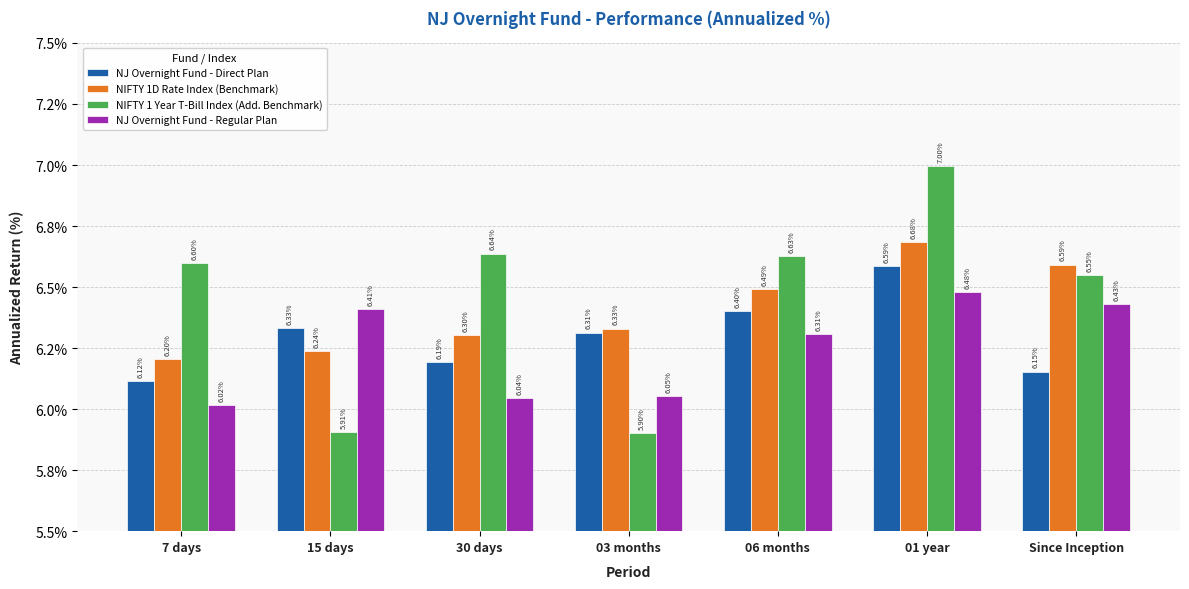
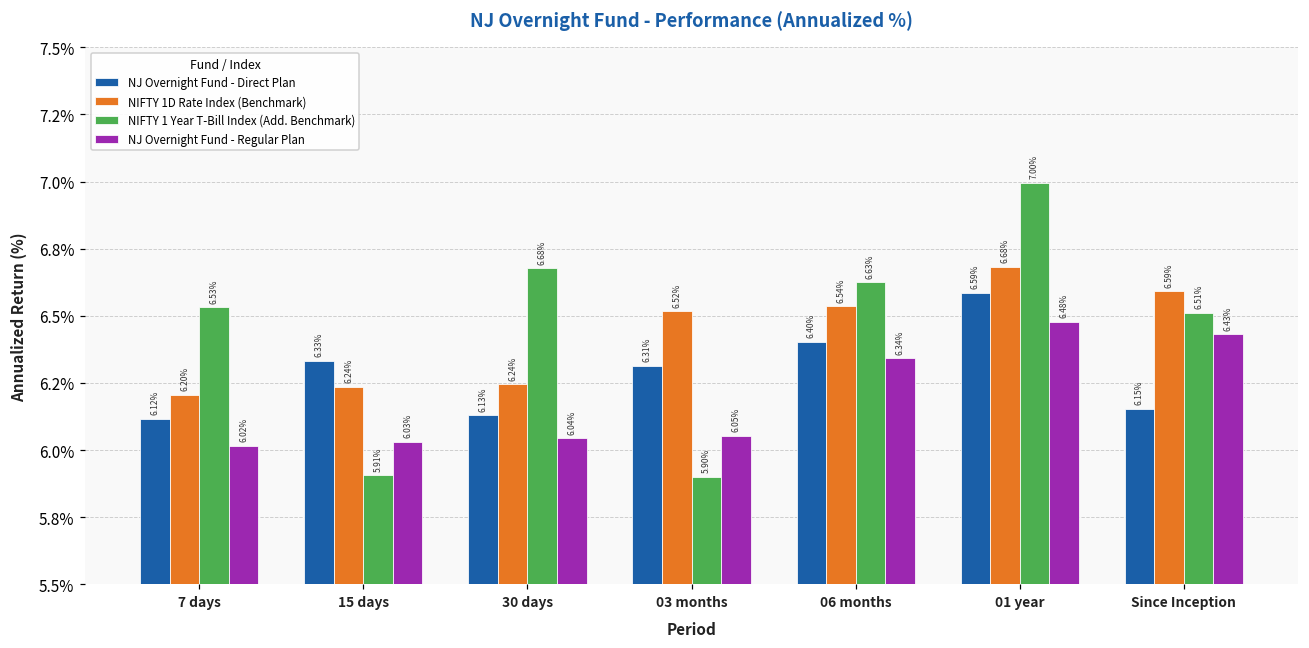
NIFTY 1 Year T-Bill Index (Add. Benchmark), 7 days: 6.60% -> 6.53%
NJ Overnight Fund - Regular Plan, 15 days: 6.41% -> 6.03%
NJ Overnight Fund - Direct Plan, 30 days: 6.19% -> 6.13%
NIFTY 1D Rate Index (Benchmark), 30 days: 6.30% -> 6.24%
NIFTY 1 Year T-Bill Index (Add. Benchmark), 30 days: 6.64% -> 6.68%
NIFTY 1D Rate Index (Benchmark), 03 months: 6.33% -> 6.52%
NIFTY 1D Rate Index (Benchmark), 06 months: 6.49% -> 6.54%
NJ Overnight Fund - Regular Plan, 06 months: 6.31% -> 6.34%
NIFTY 1 Year T-Bill Index (Add. Benchmark), Since Inception: 6.55% -> 6.51%
